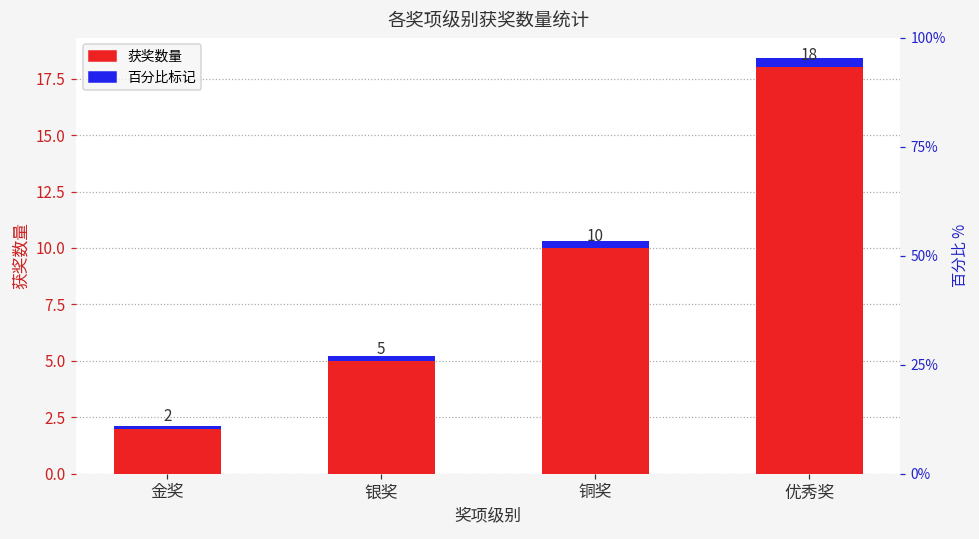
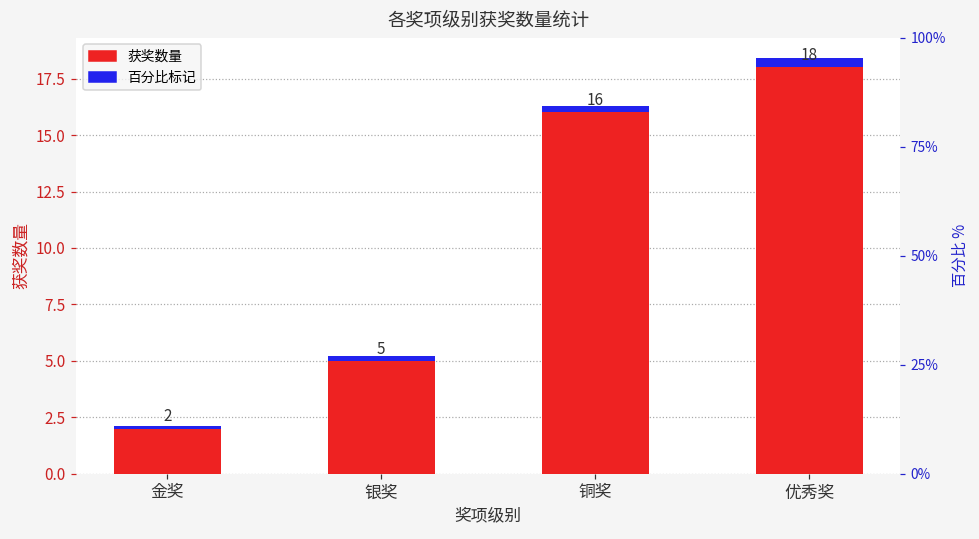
获奖数量, 铜奖: 10 -> 16
